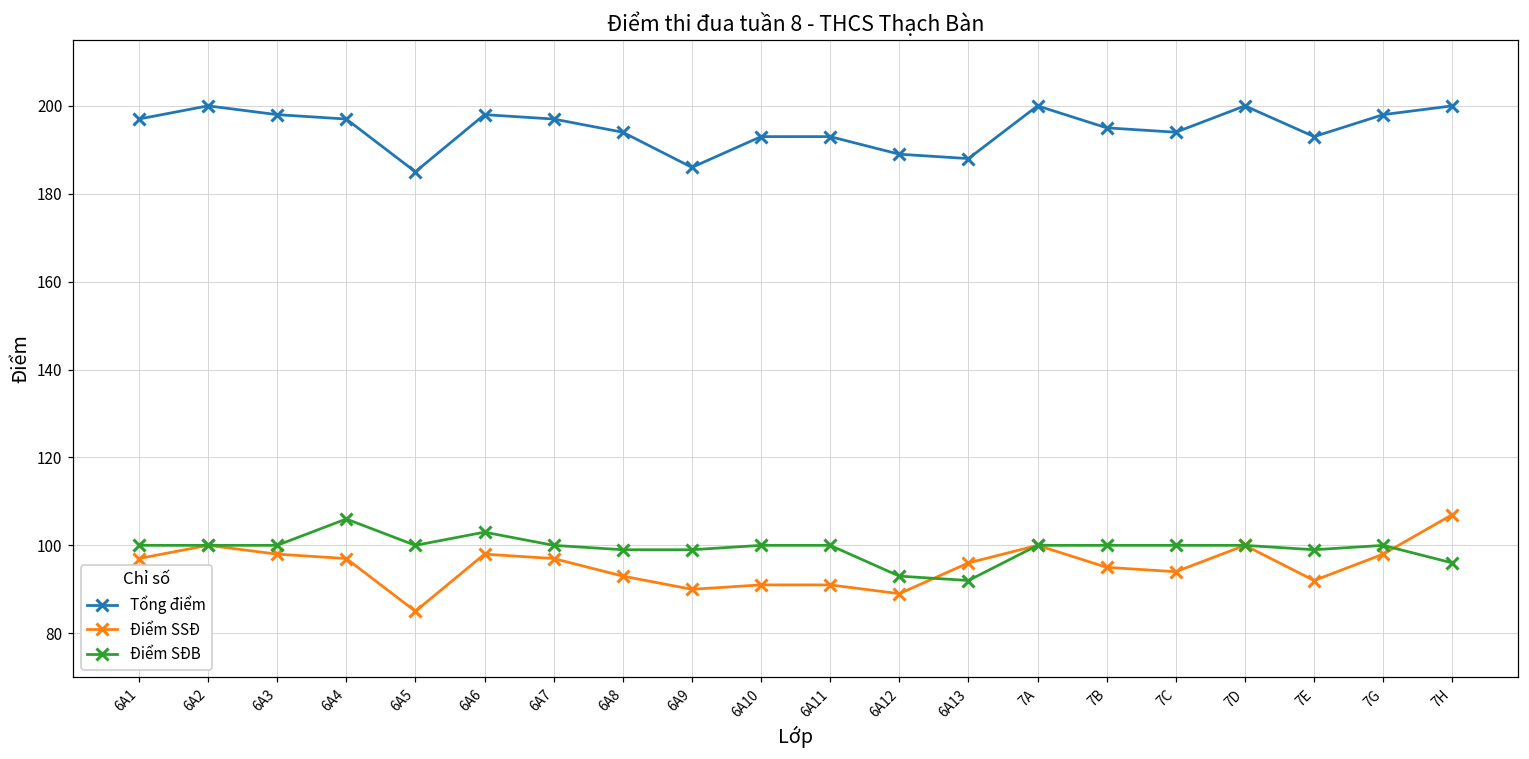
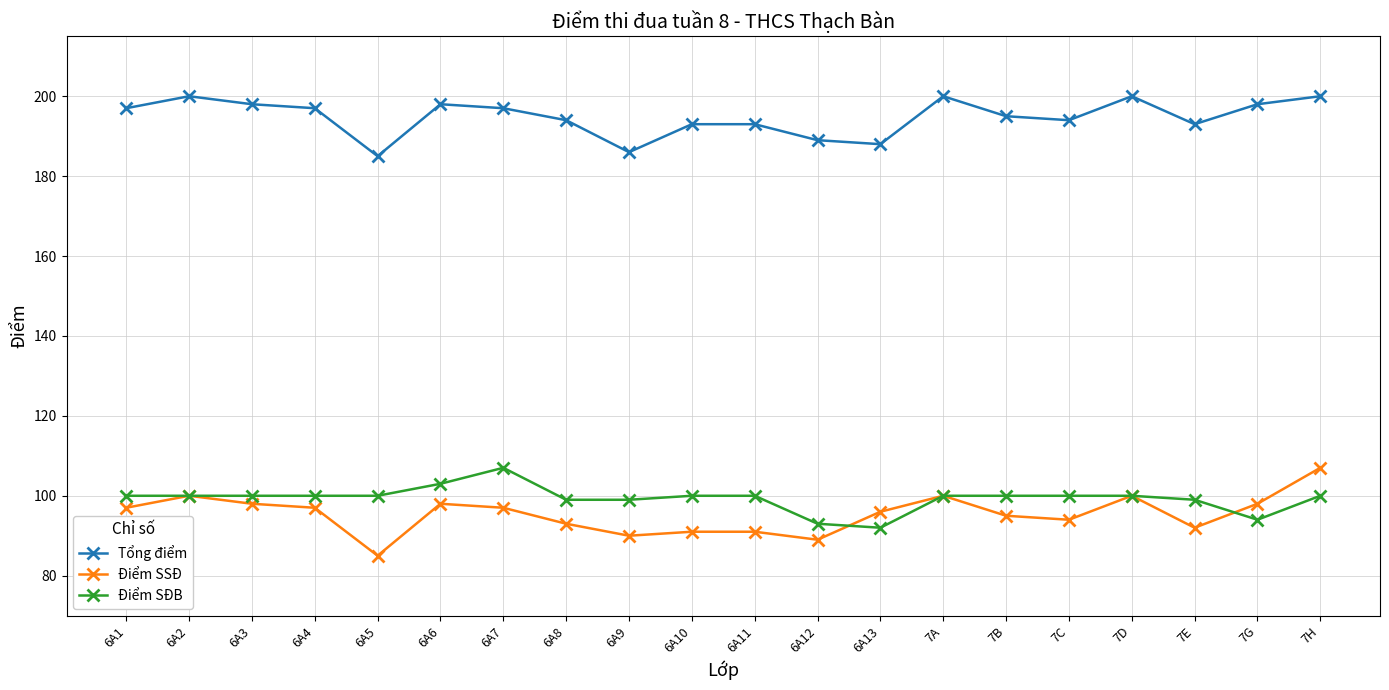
Điểm SĐB, 6A4: 106 -> 100
Điểm SĐB, 6A7: 100 -> 107
Điểm SĐB, 7G: 100 -> 94
Điểm SĐB, 7H: 96 -> 100
